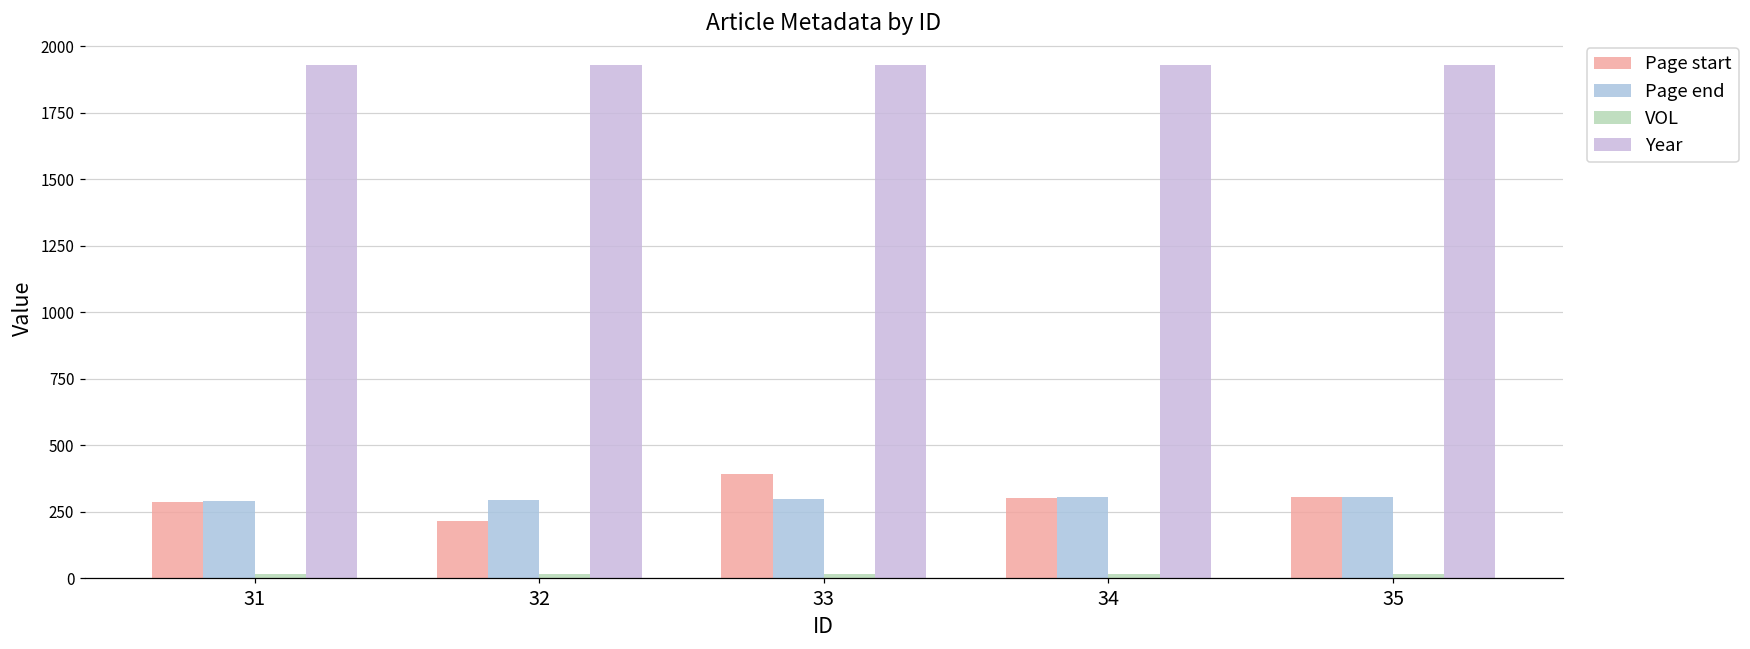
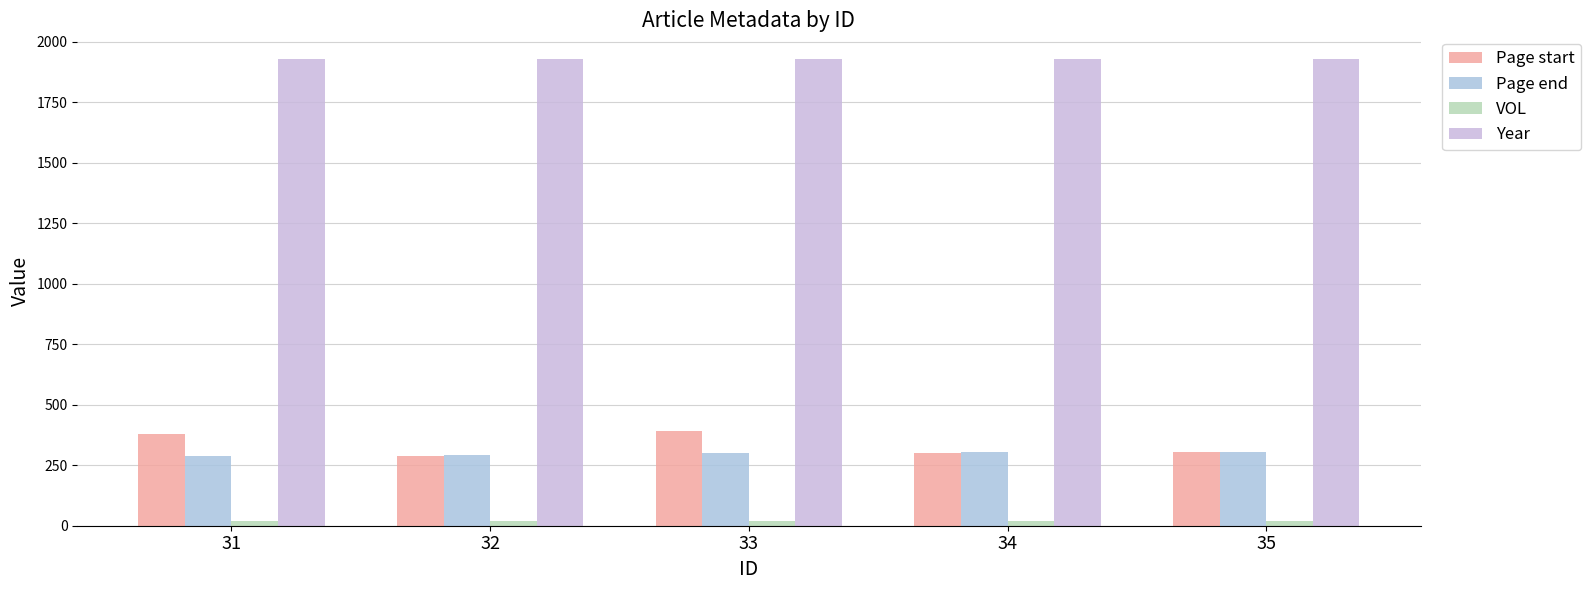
Page start, 31: 290 -> 380
Page start, 32: 210 -> 290
